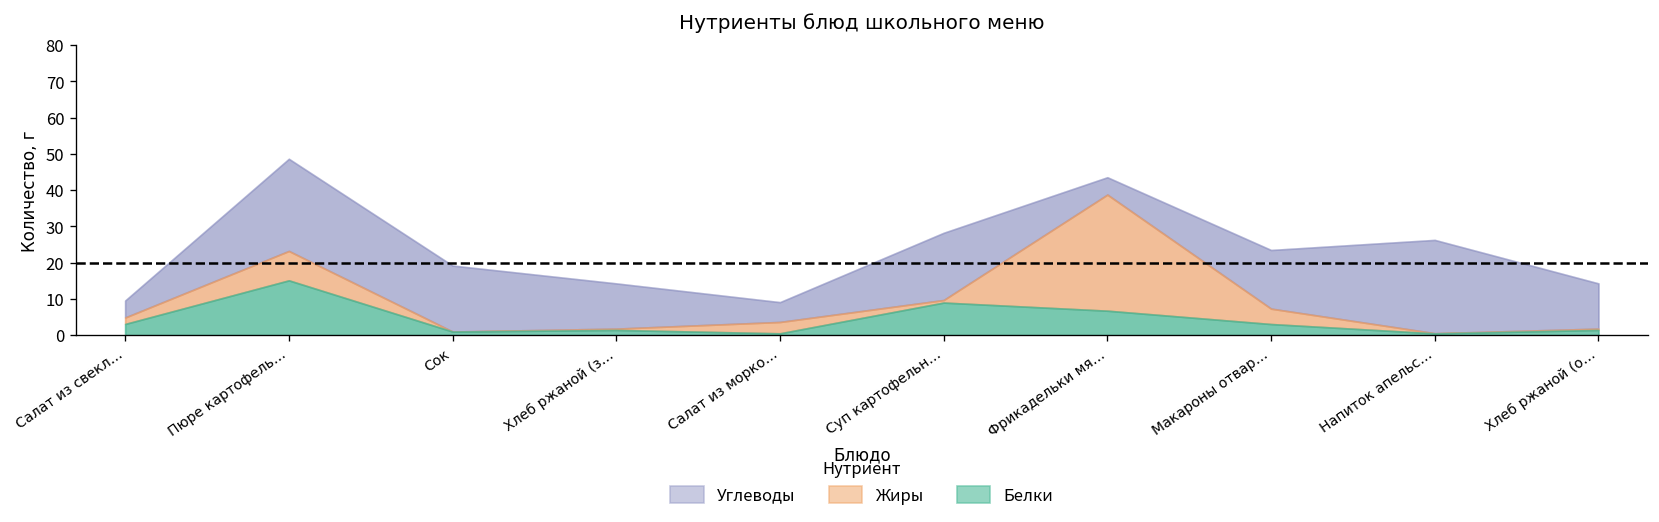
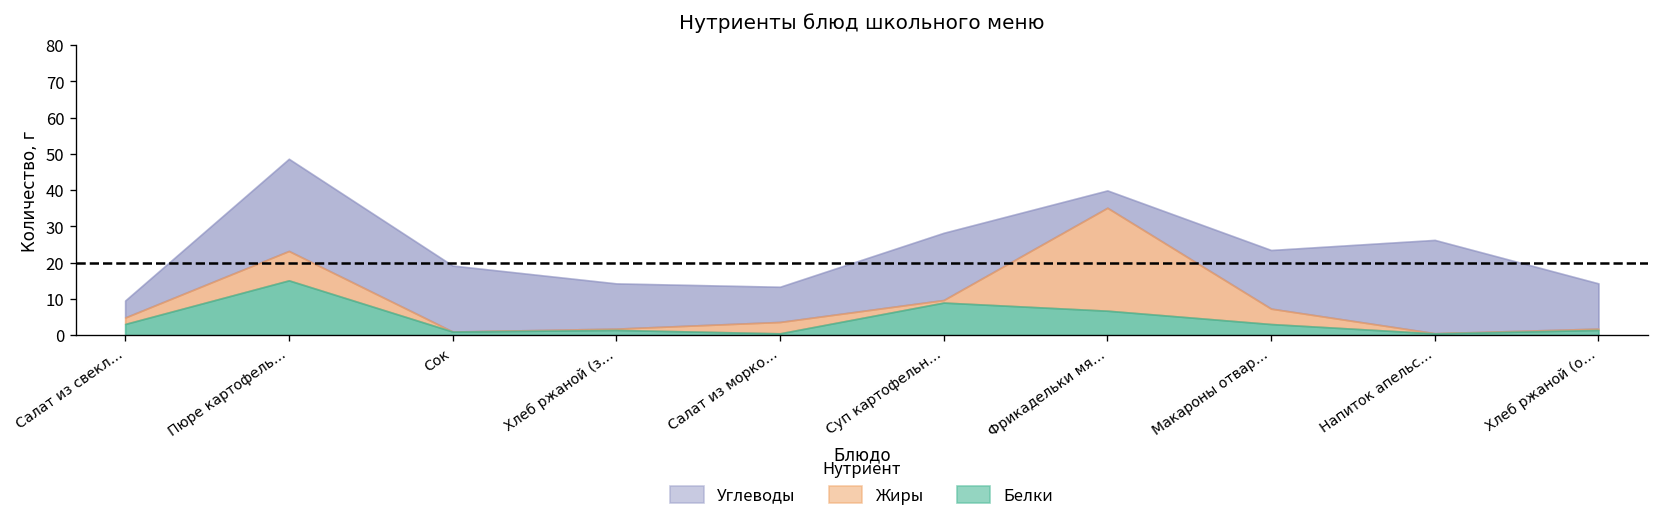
Углеводы, Салат из морко…: 5 -> 10
Жиры, Фрикадельки мя…: 32 -> 28
